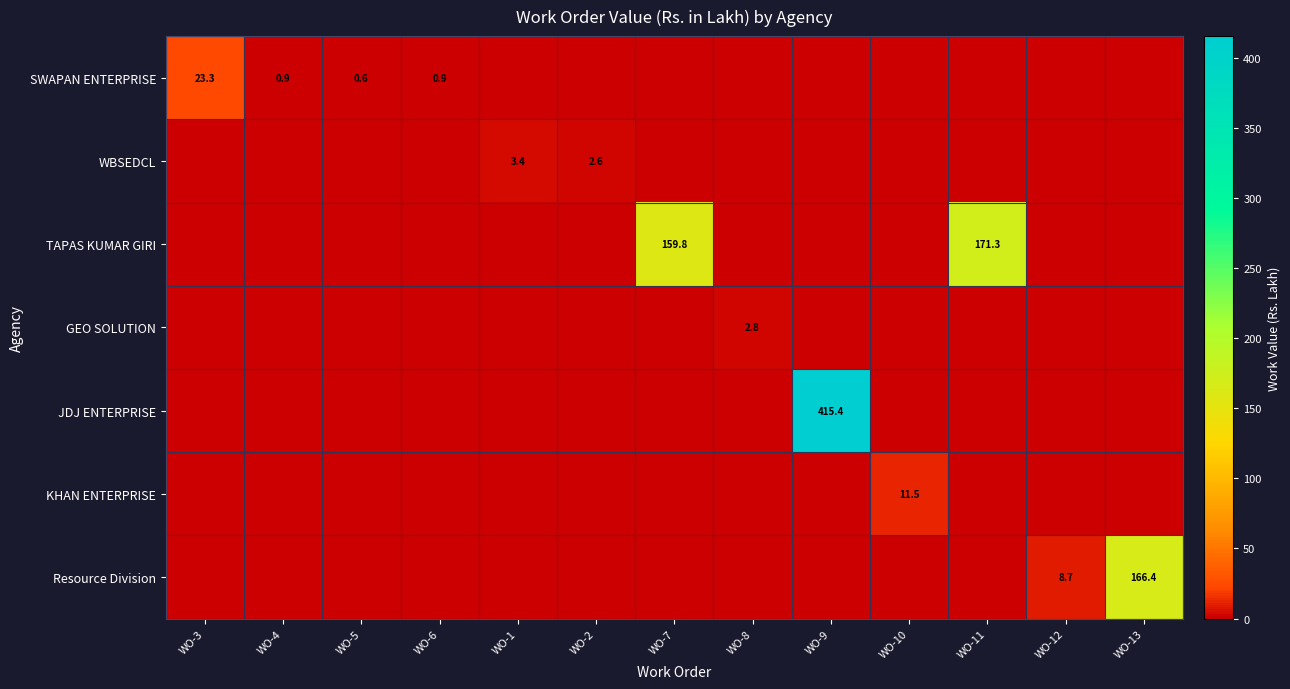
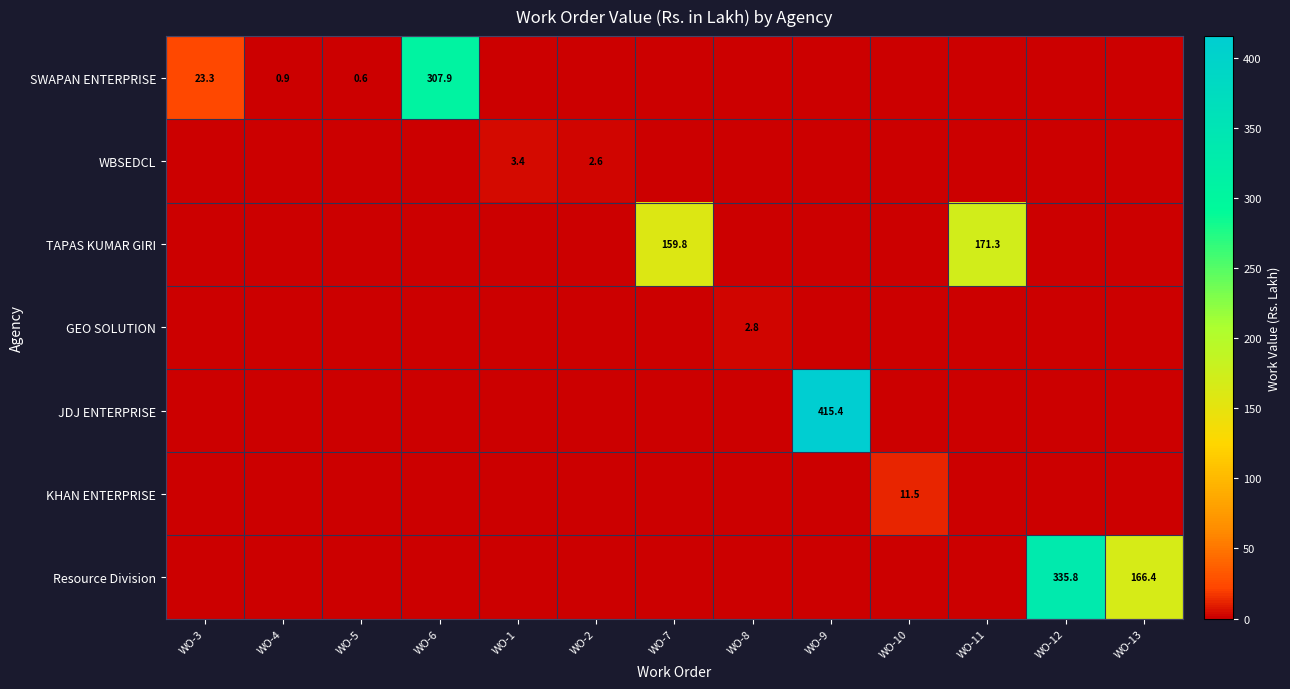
SWAPAN ENTERPRISE, WO-6: 0.9 -> 307.9
Resource Division, WO-12: 8.7 -> 335.8
